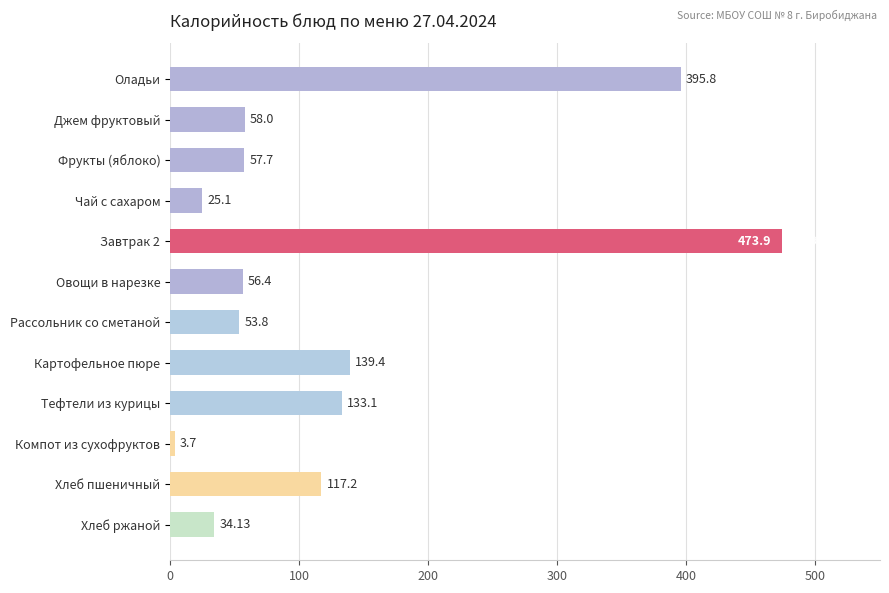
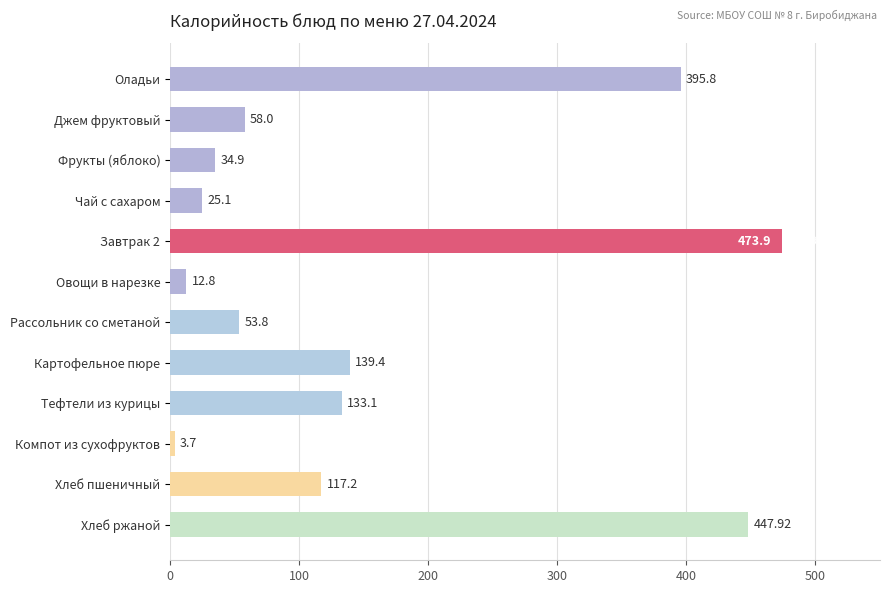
Фрукты (яблоко): 57.7 -> 34.9
Овощи в нарезке: 56.4 -> 12.8
Хлеб ржаной: 34.13 -> 447.92
